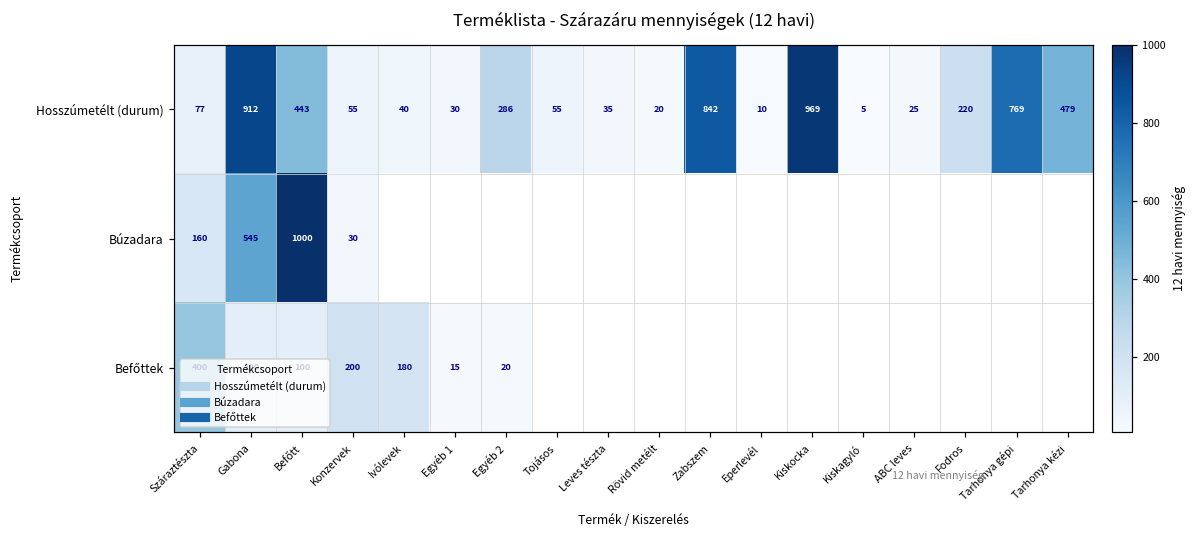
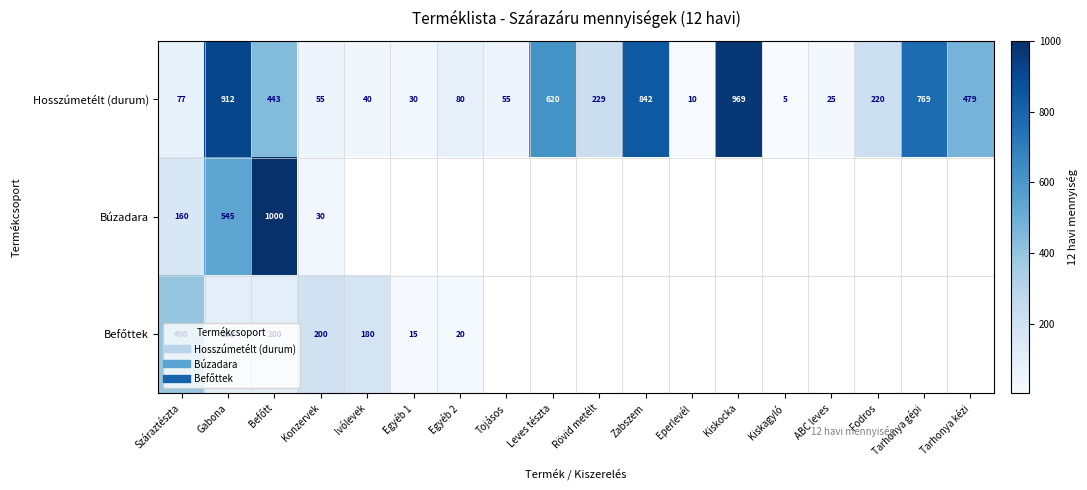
Hosszúmetélt (durum), Egyéb 2: 286 -> 80
Hosszúmetélt (durum), Leves tészta: 35 -> 620
Hosszúmetélt (durum), Rövid metélt: 20 -> 229
